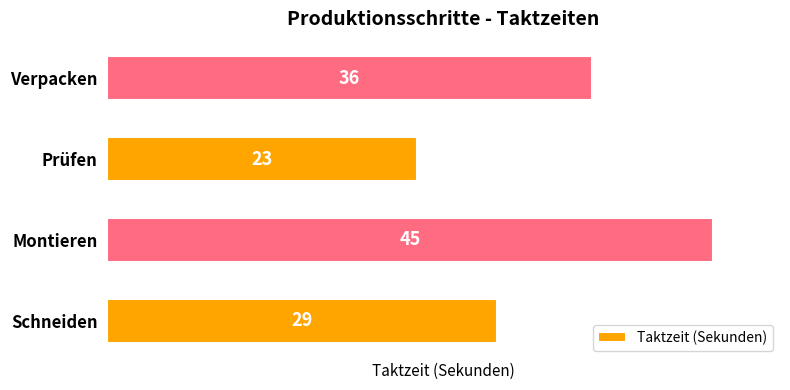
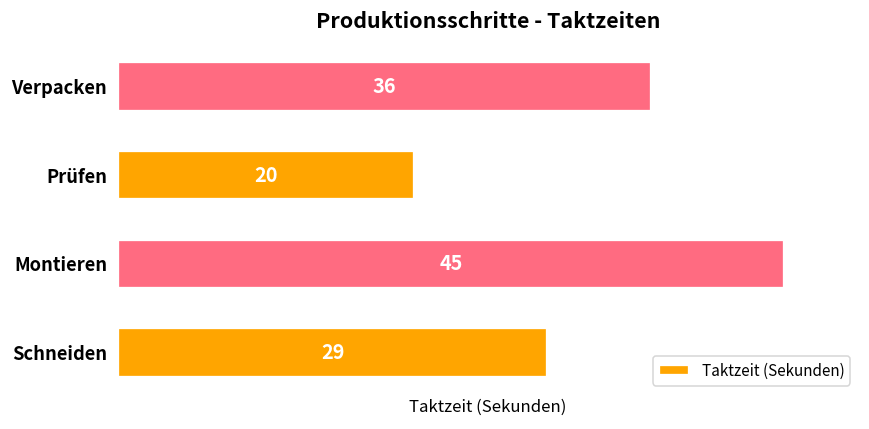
Prüfen: 23 -> 20
